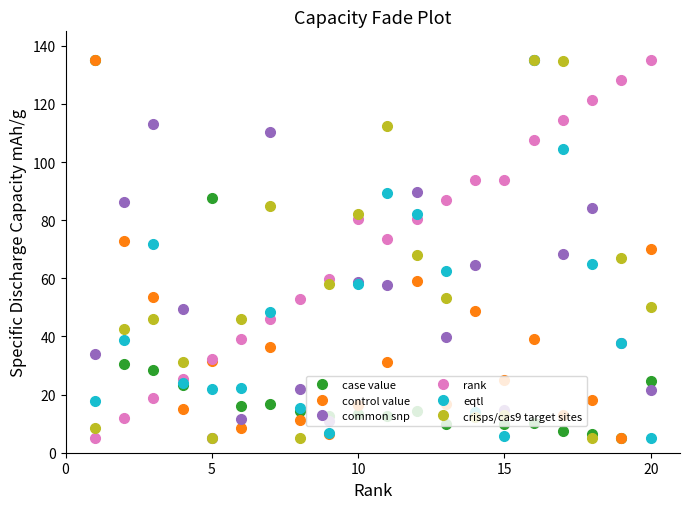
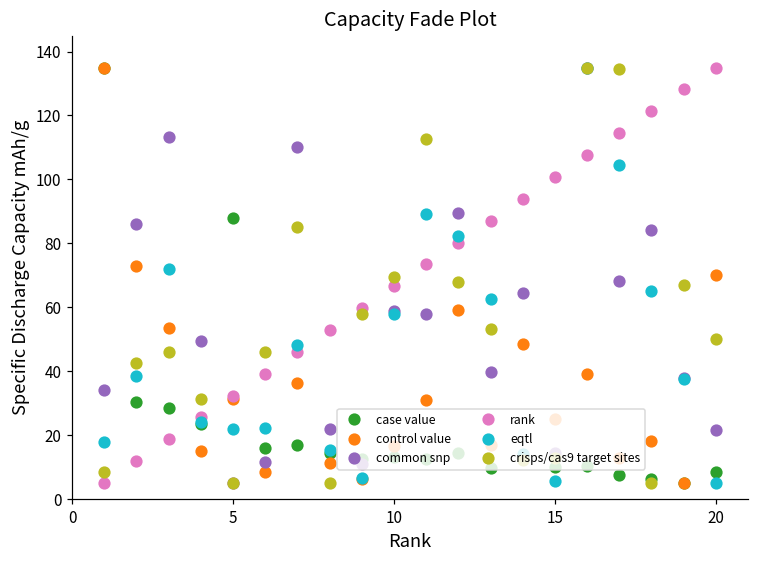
rank, 10: 80 -> 67
crisps/cas9 target sites, 10: 82 -> 69
rank, 15: 94 -> 101
case value, 20: 25 -> 8
